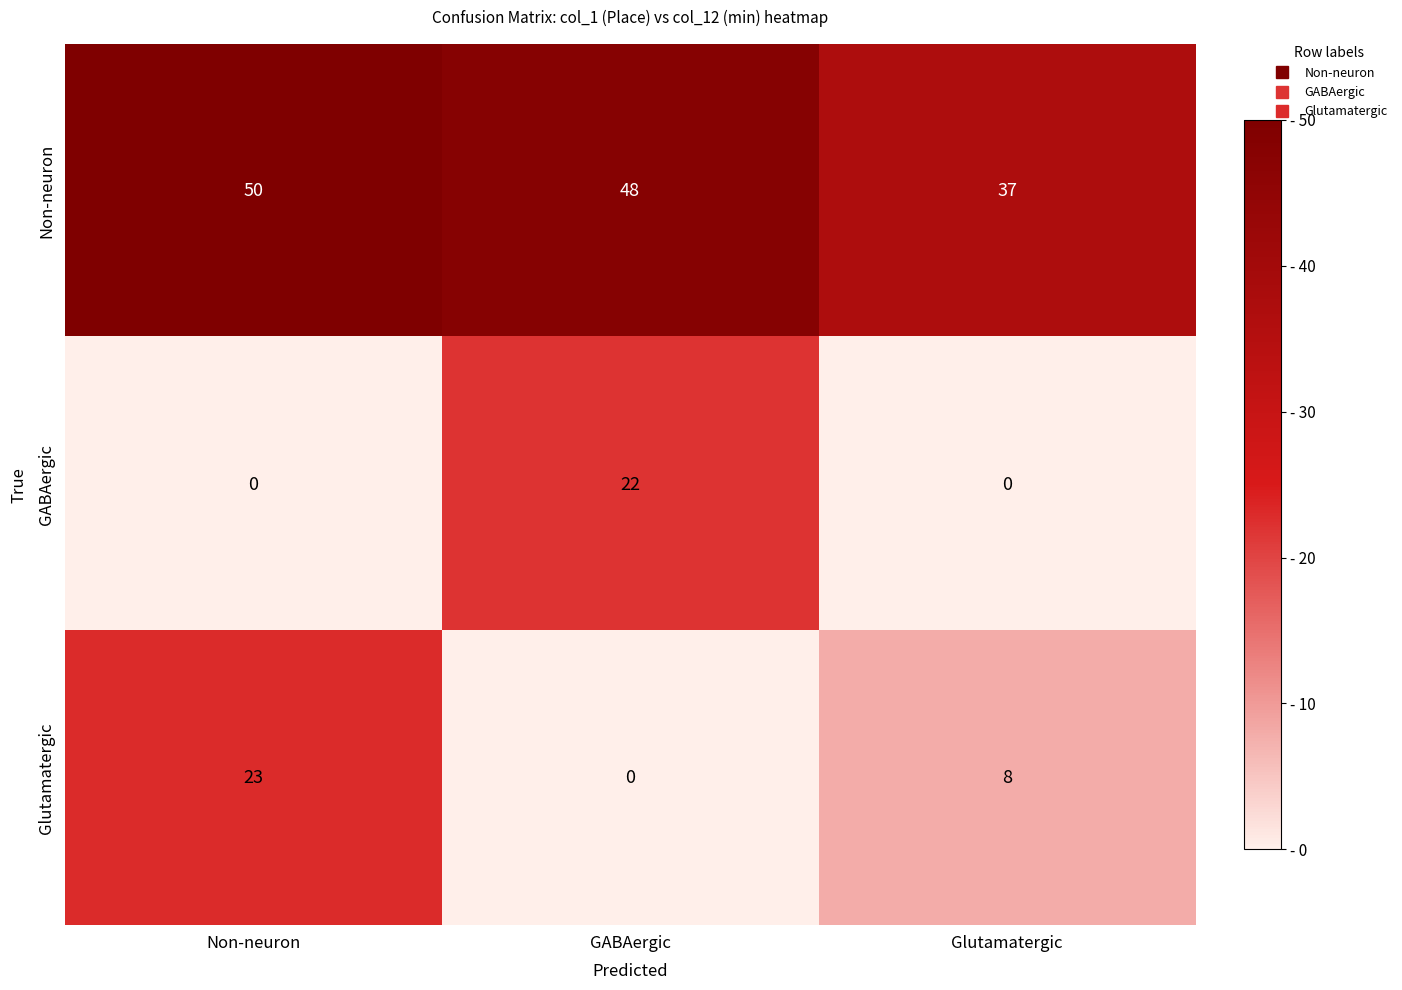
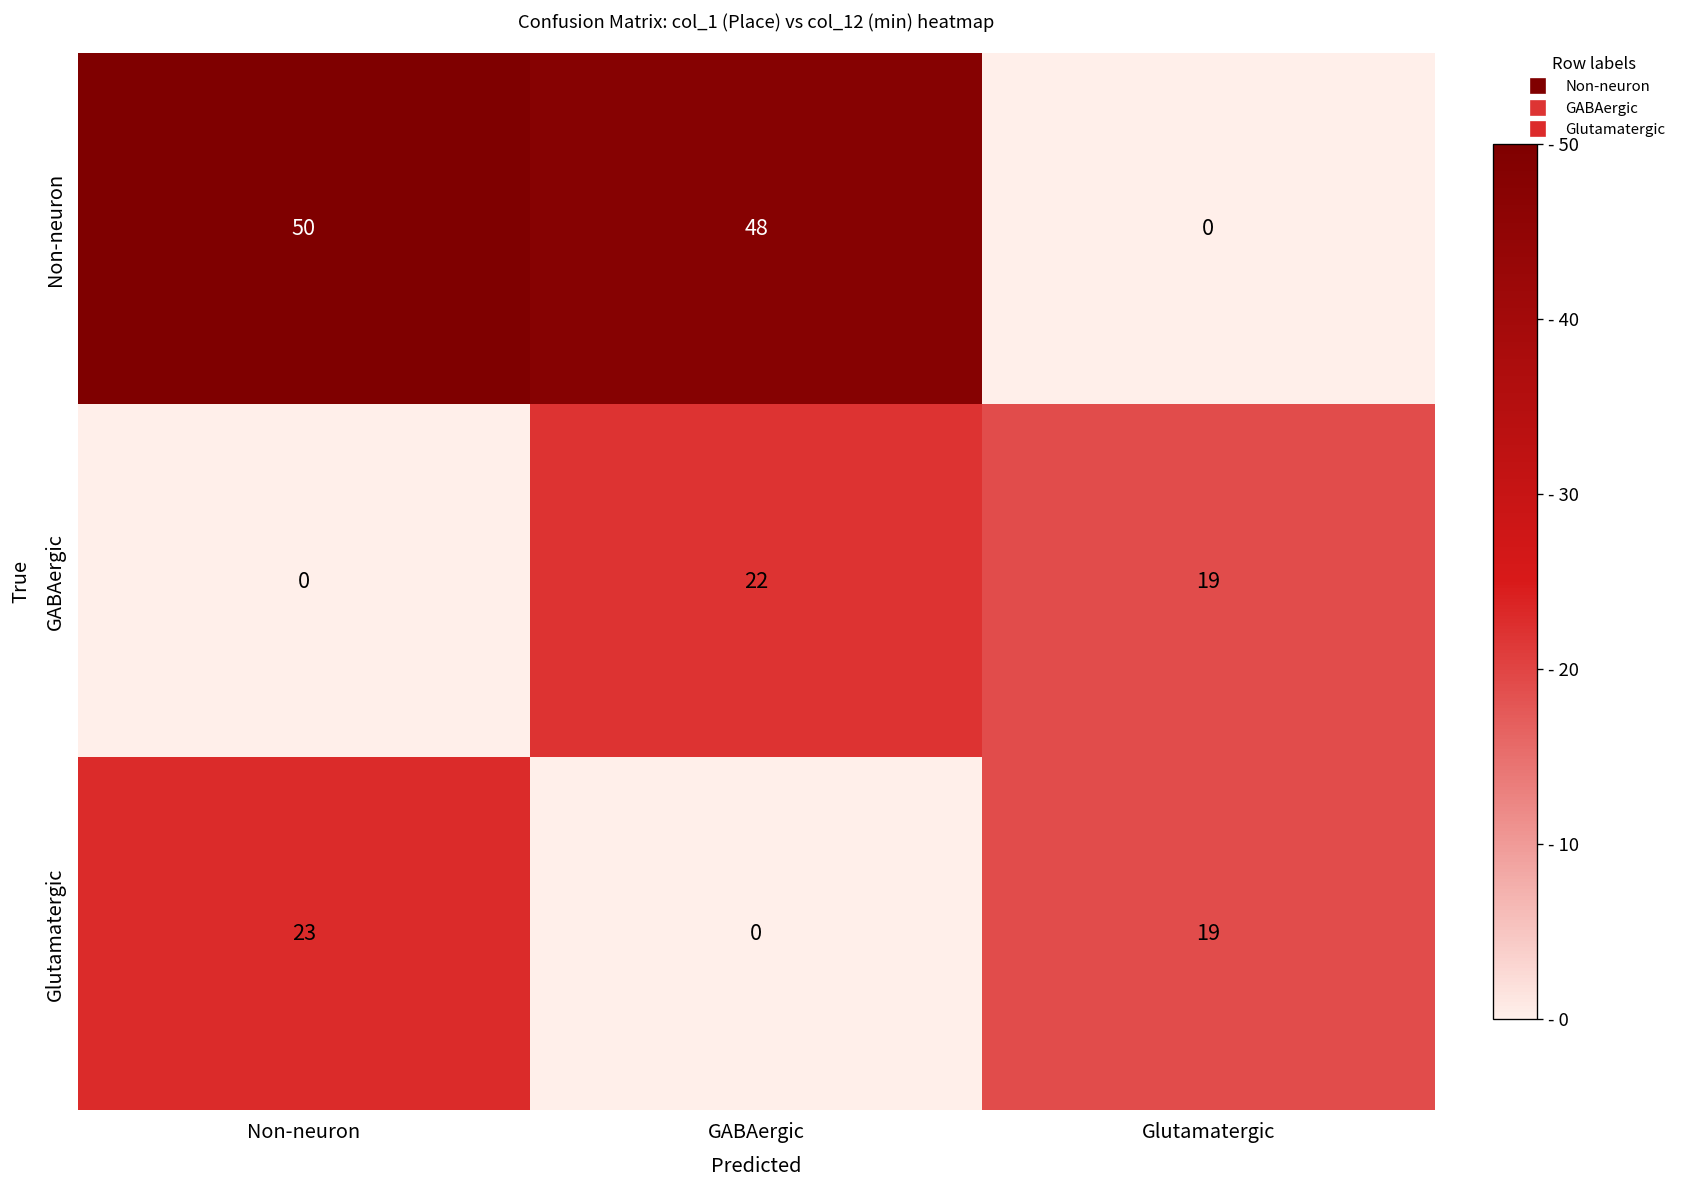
Non-neuron, Glutamatergic: 37 -> 0
GABAergic, Glutamatergic: 0 -> 19
Glutamatergic, Glutamatergic: 8 -> 19
